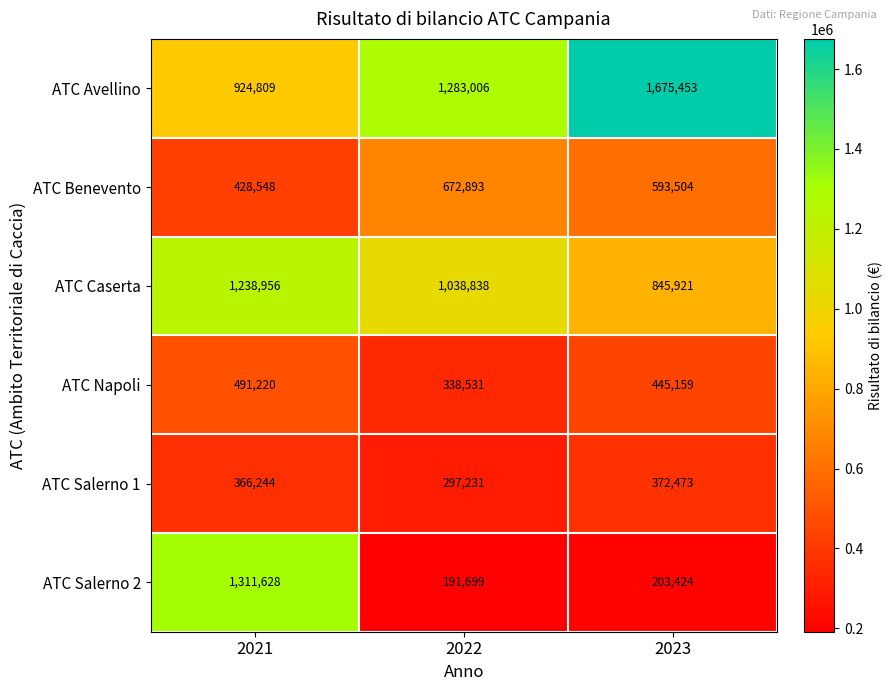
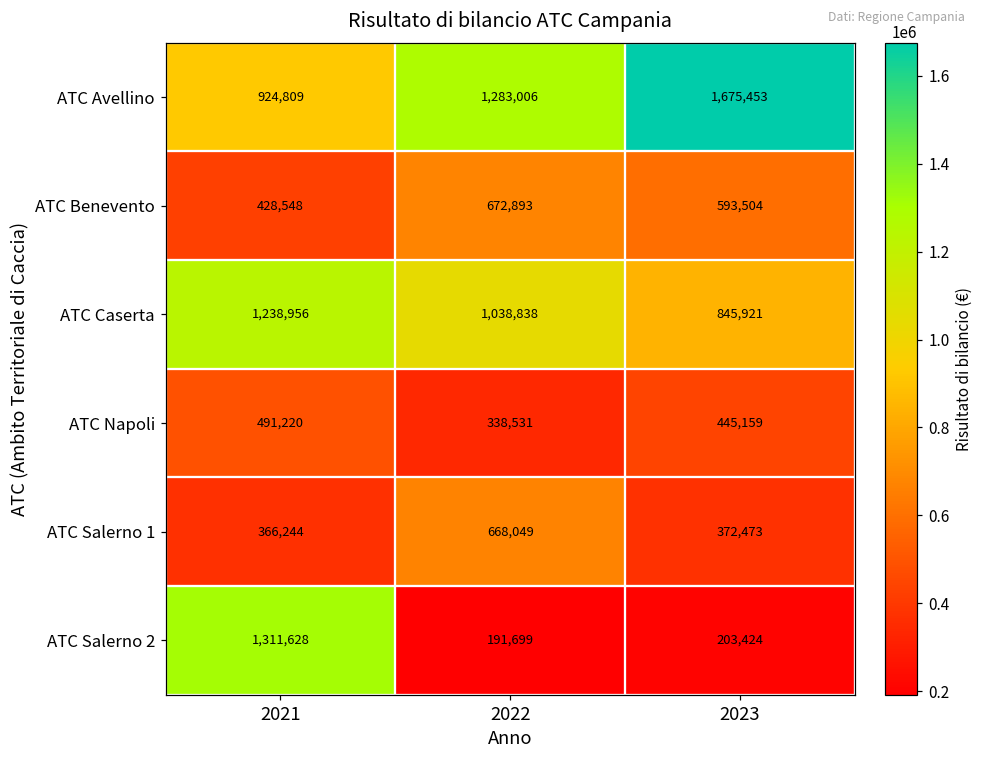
ATC Salerno 1, 2022: 297,231 -> 668,049
